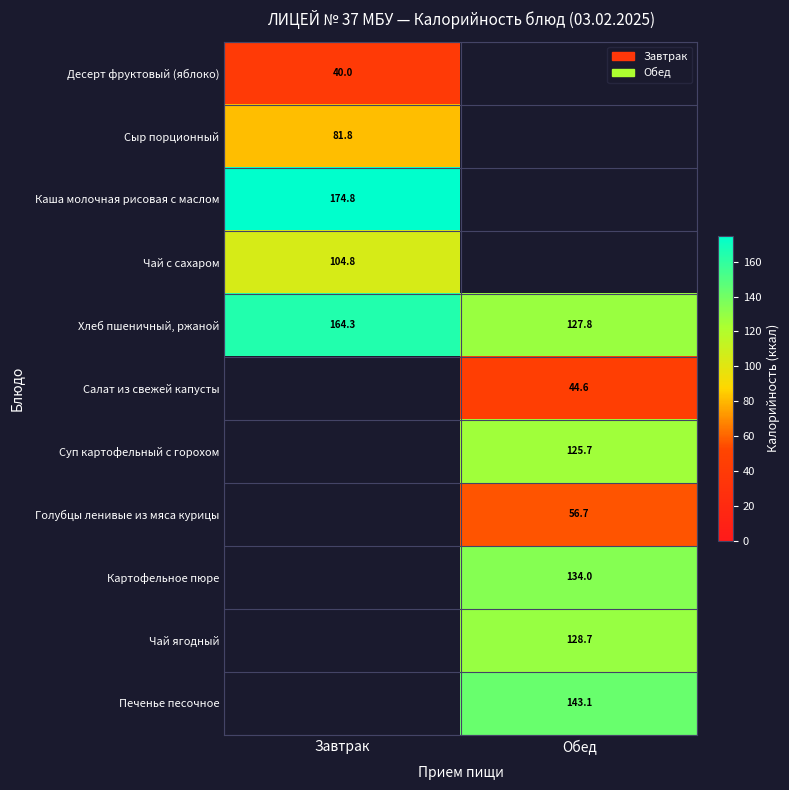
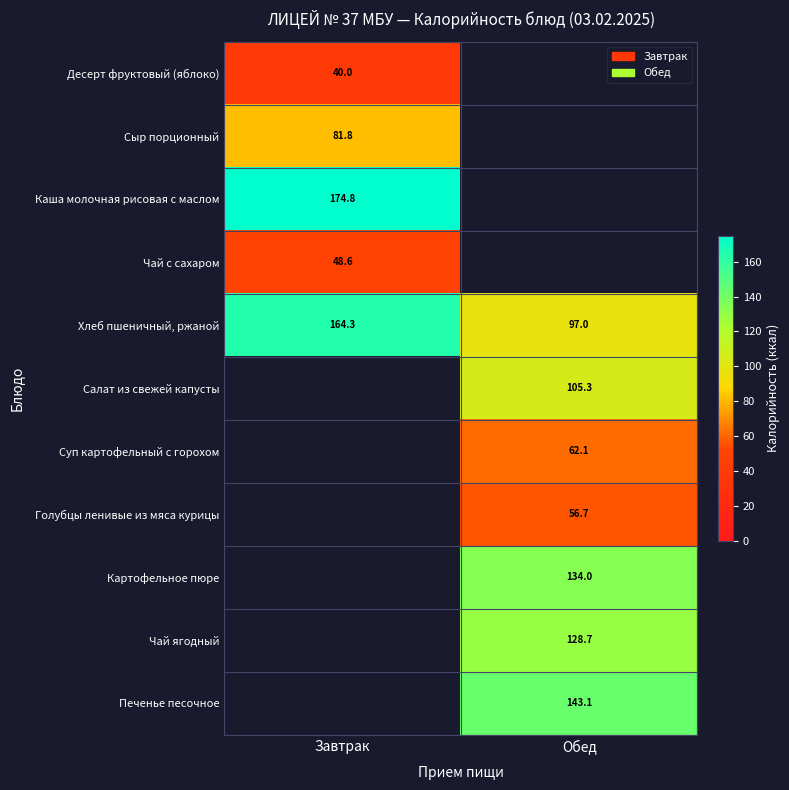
Чай с сахаром, Завтрак: 104.8 -> 48.6
Хлеб пшеничный, ржаной, Обед: 127.8 -> 97.0
Салат из свежей капусты, Обед: 44.6 -> 105.3
Суп картофельный с горохом, Обед: 125.7 -> 62.1
